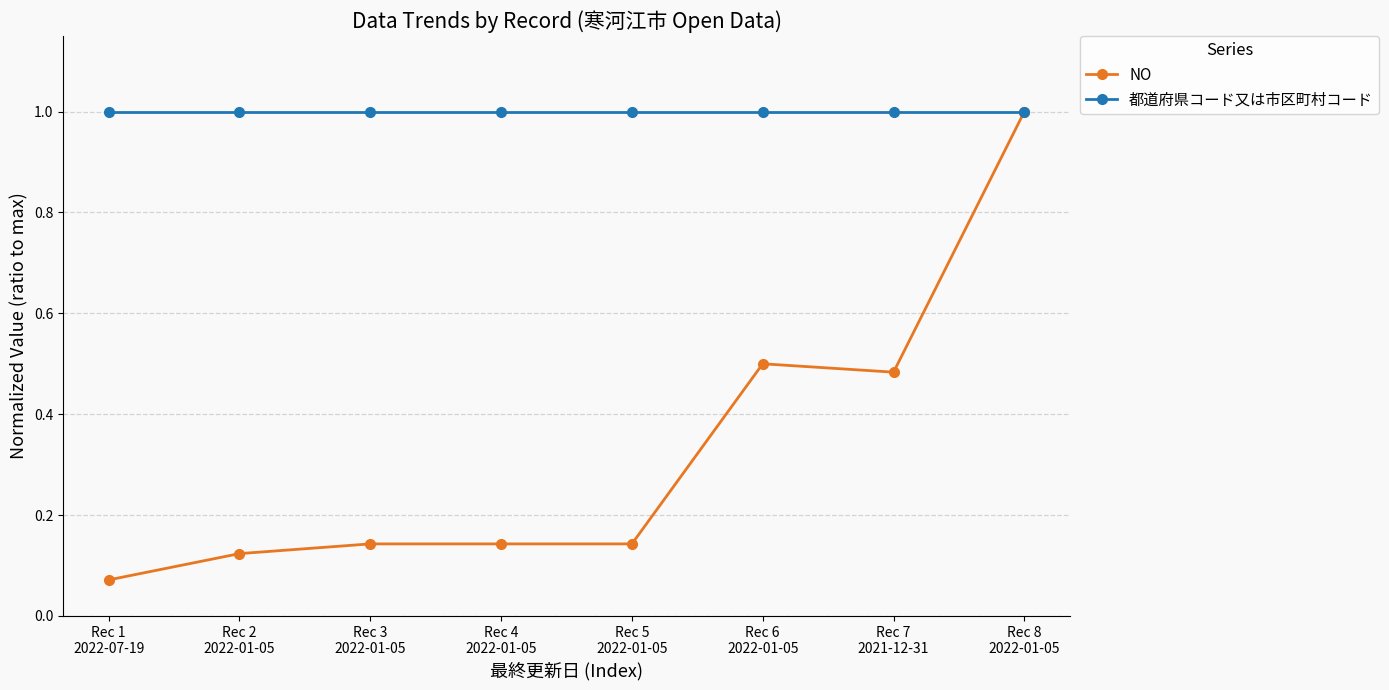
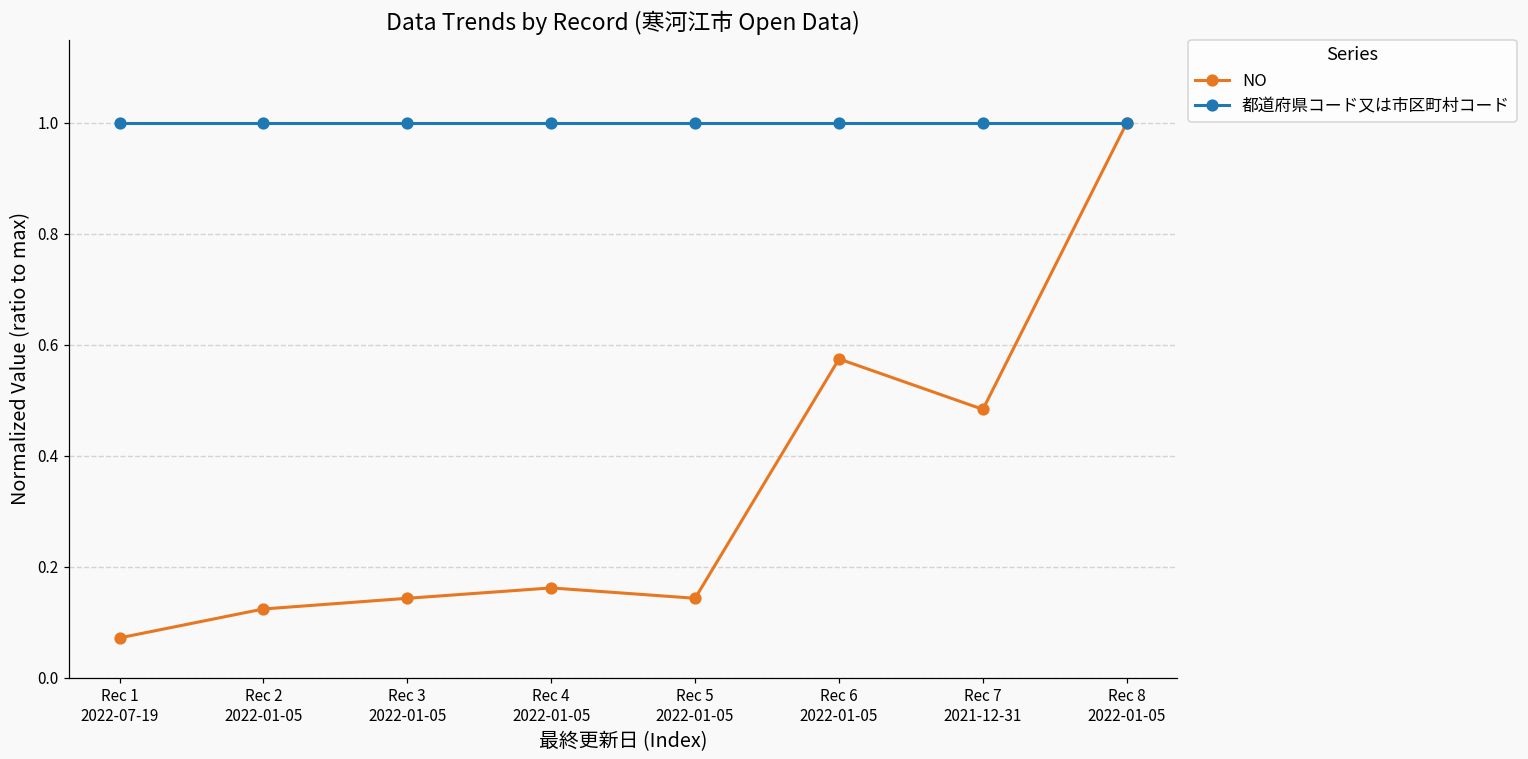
NO, Rec 4 2022-01-05: 0.14 -> 0.16
NO, Rec 6 2022-01-05: 0.50 -> 0.57
